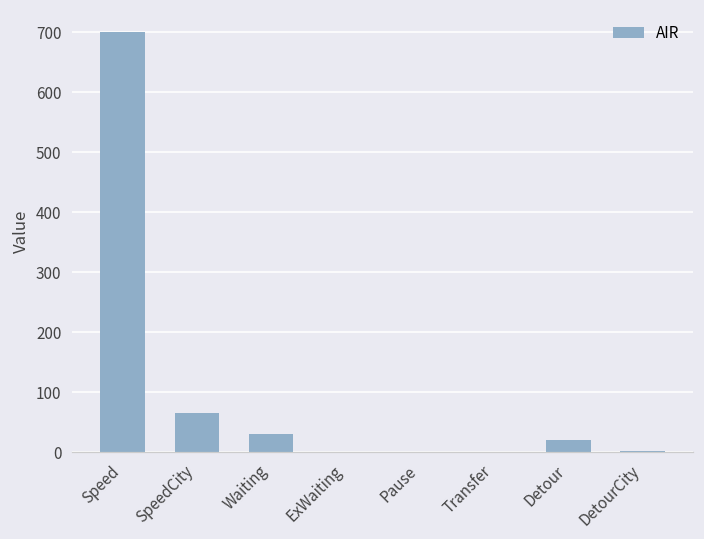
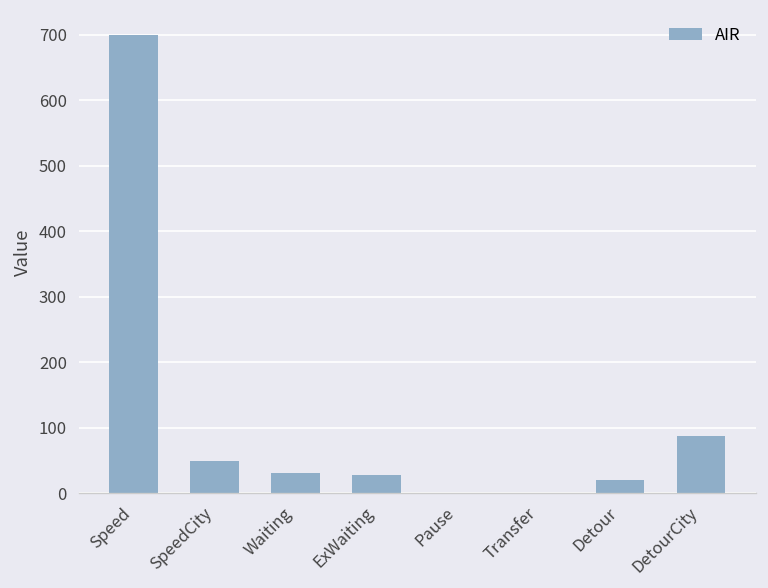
SpeedCity: 70 -> 50
ExWaiting: 0 -> 30
DetourCity: 0 -> 90
